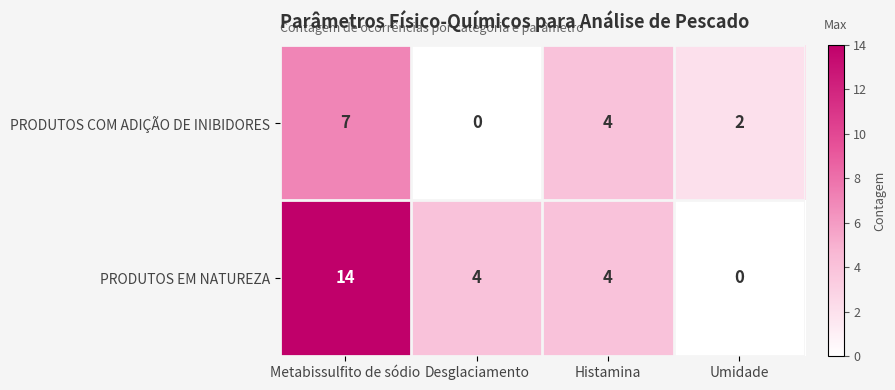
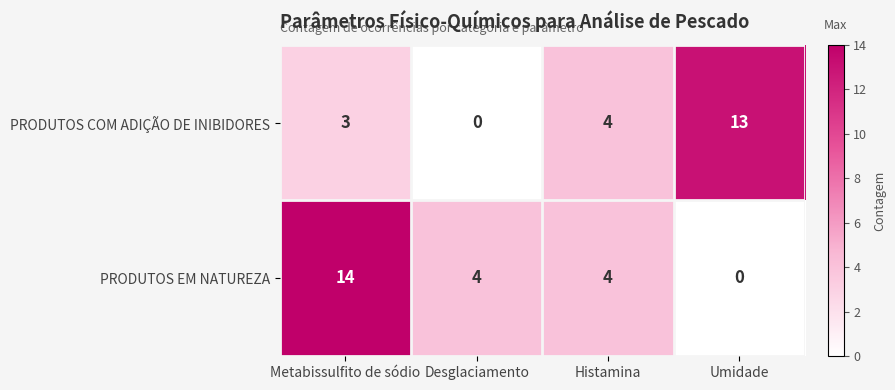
PRODUTOS COM ADIÇÃO DE INIBIDORES, Metabissulfito de sódio: 7 -> 3
PRODUTOS COM ADIÇÃO DE INIBIDORES, Umidade: 2 -> 13
